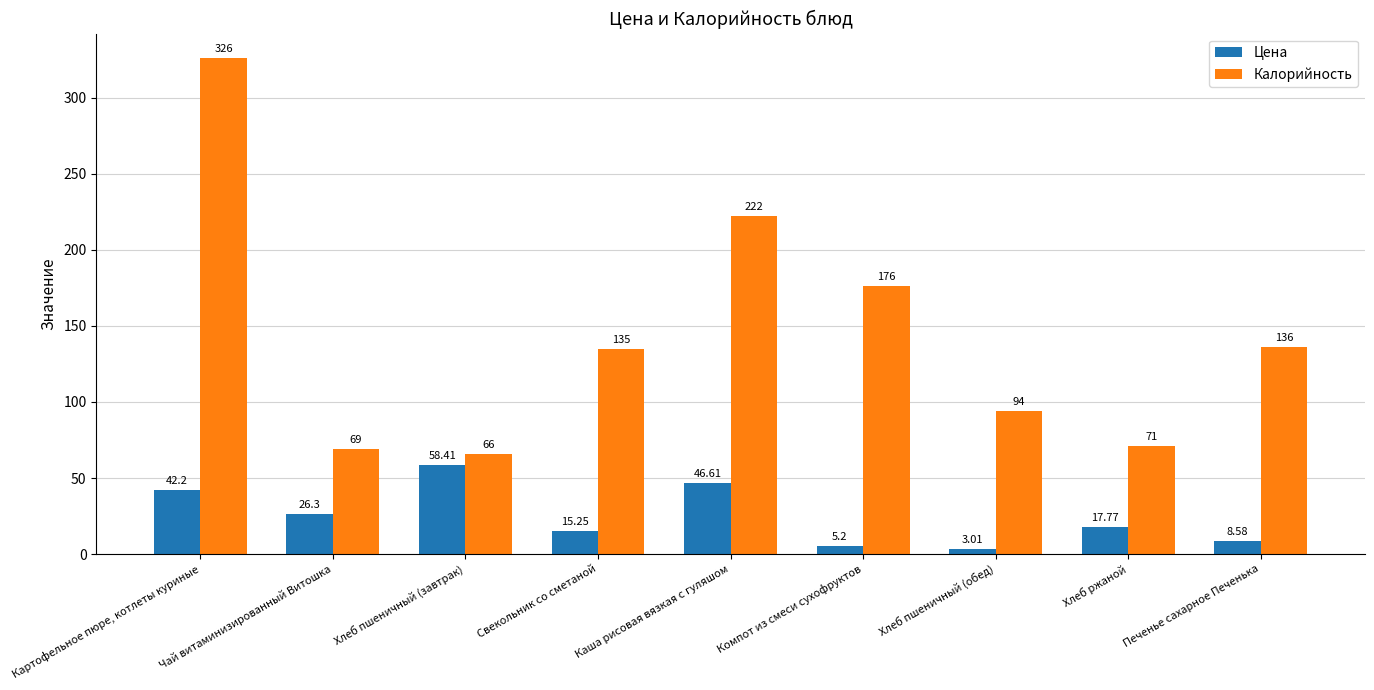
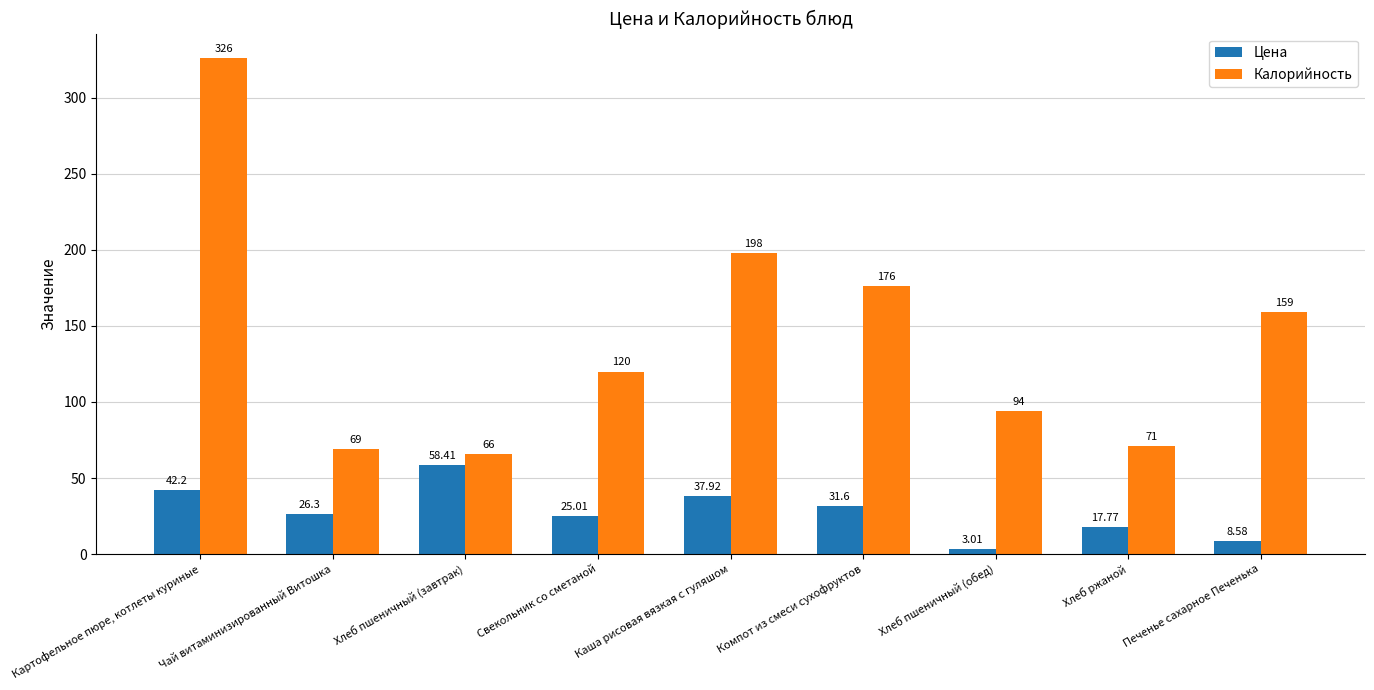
Цена, Свекольник со сметаной: 15.25 -> 25.01
Калорийность, Свекольник со сметаной: 135 -> 120
Цена, Каша рисовая вязкая с гуляшом: 46.61 -> 37.92
Калорийность, Каша рисовая вязкая с гуляшом: 222 -> 198
Цена, Компот из смеси сухофруктов: 5.2 -> 31.6
Калорийность, Печенье сахарное Печенька: 136 -> 159
